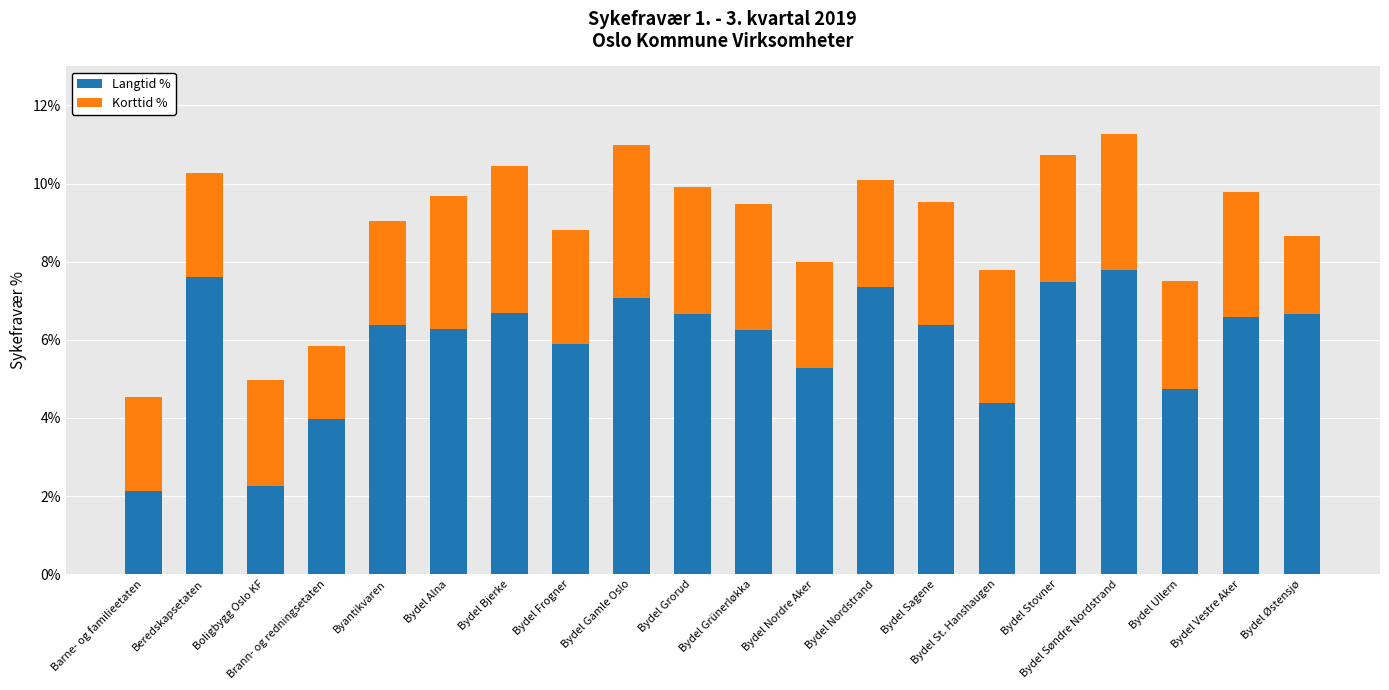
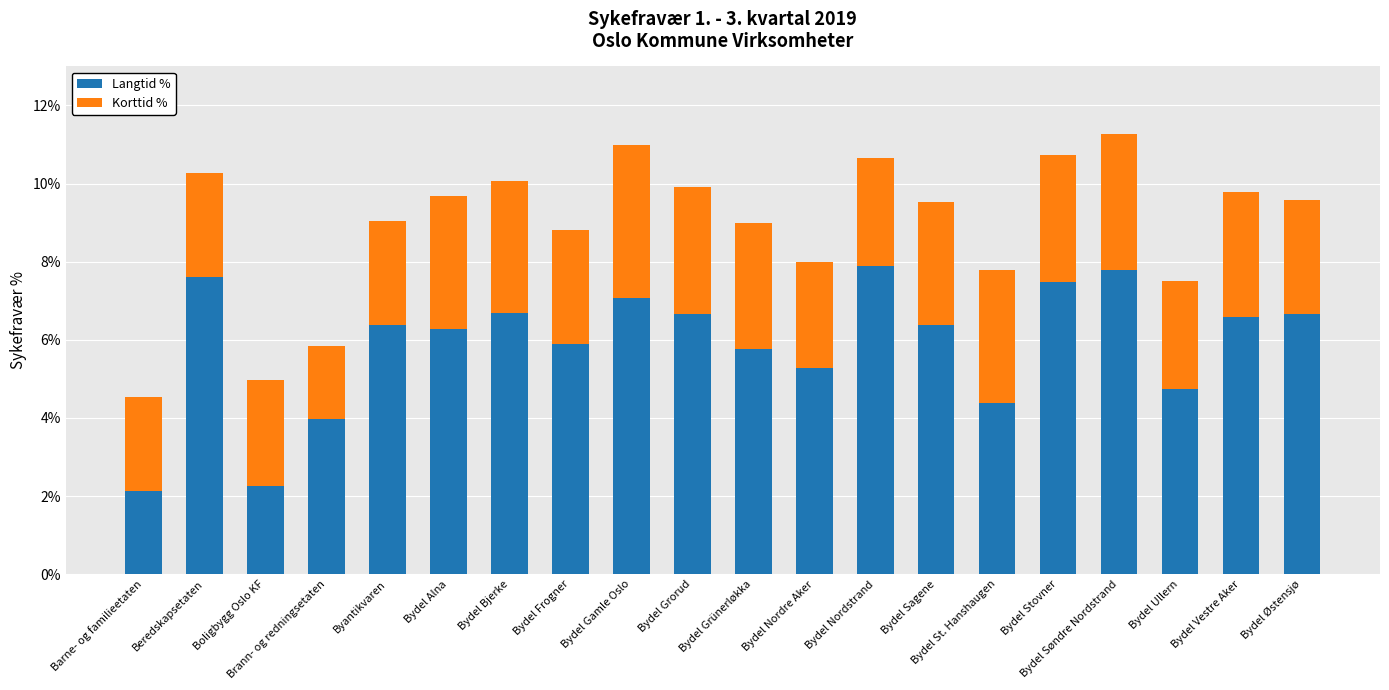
Korttid %, Bydel Bjerke: 3.8% -> 3.4%
Langtid %, Bydel Grünerløkka: 6.2% -> 5.8%
Langtid %, Bydel Nordstrand: 7.4% -> 7.9%
Korttid %, Bydel Østensjø: 2.0% -> 2.9%
